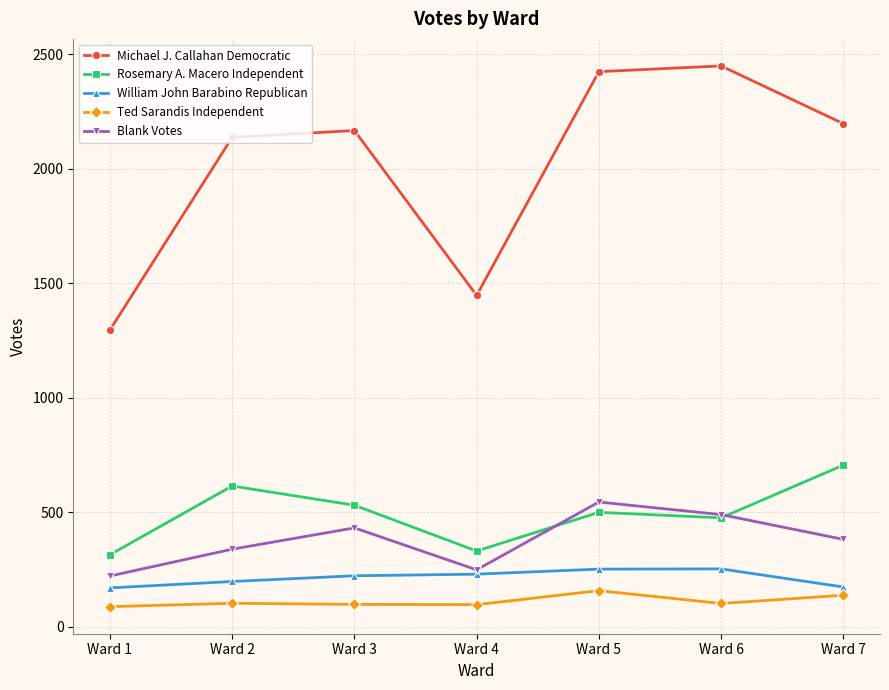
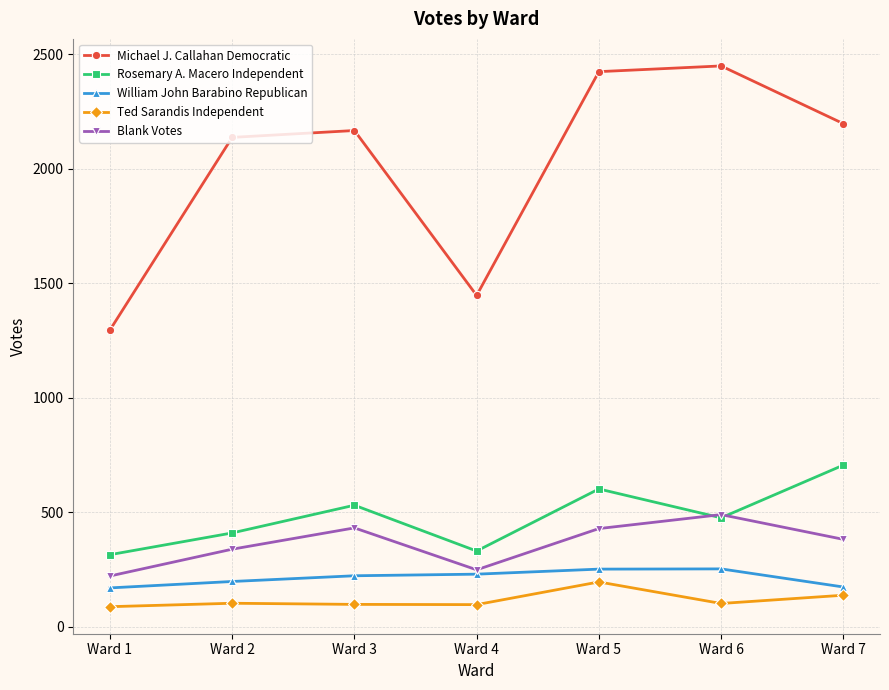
Rosemary A. Macero Independent, Ward 2: 610 -> 410
Rosemary A. Macero Independent, Ward 5: 500 -> 600
Ted Sarandis Independent, Ward 5: 160 -> 200
Blank Votes, Ward 5: 540 -> 430
